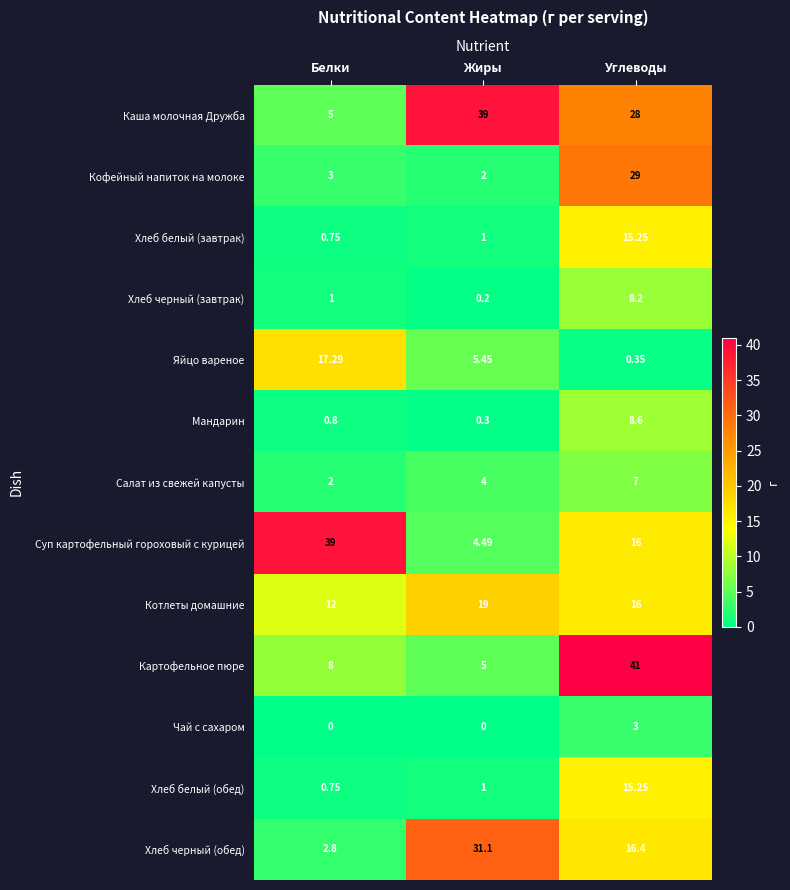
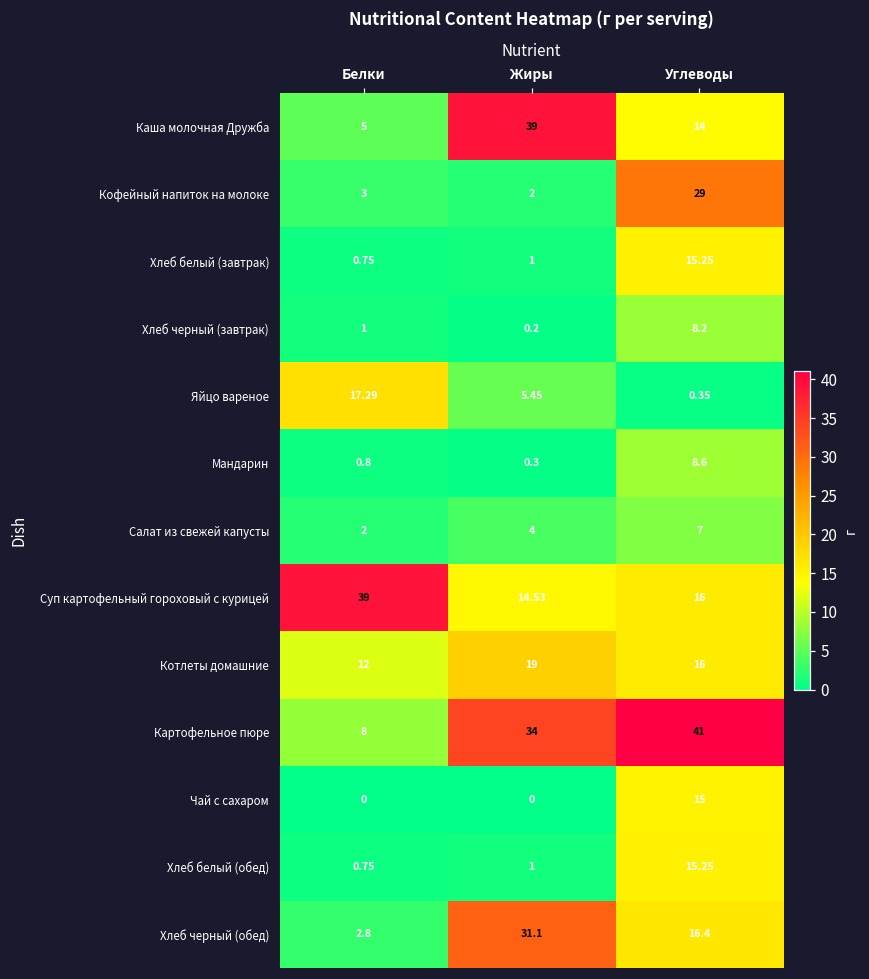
Каша молочная Дружба, Углеводы: 28 -> 14
Суп картофельный гороховый с курицей, Жиры: 4.49 -> 14.53
Картофельное пюре, Жиры: 5 -> 34
Чай с сахаром, Углеводы: 3 -> 15
